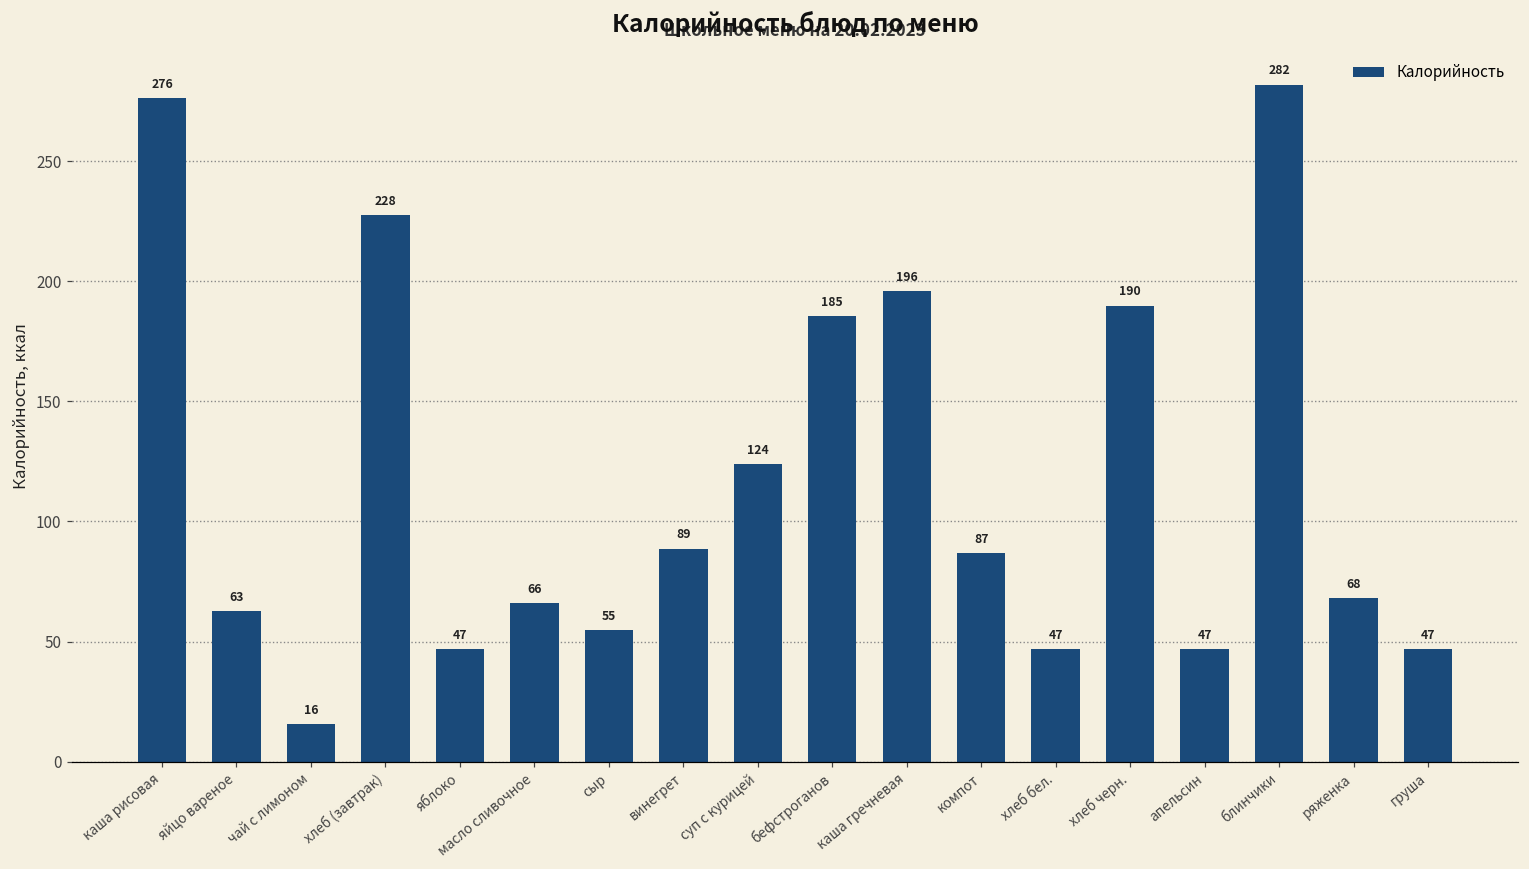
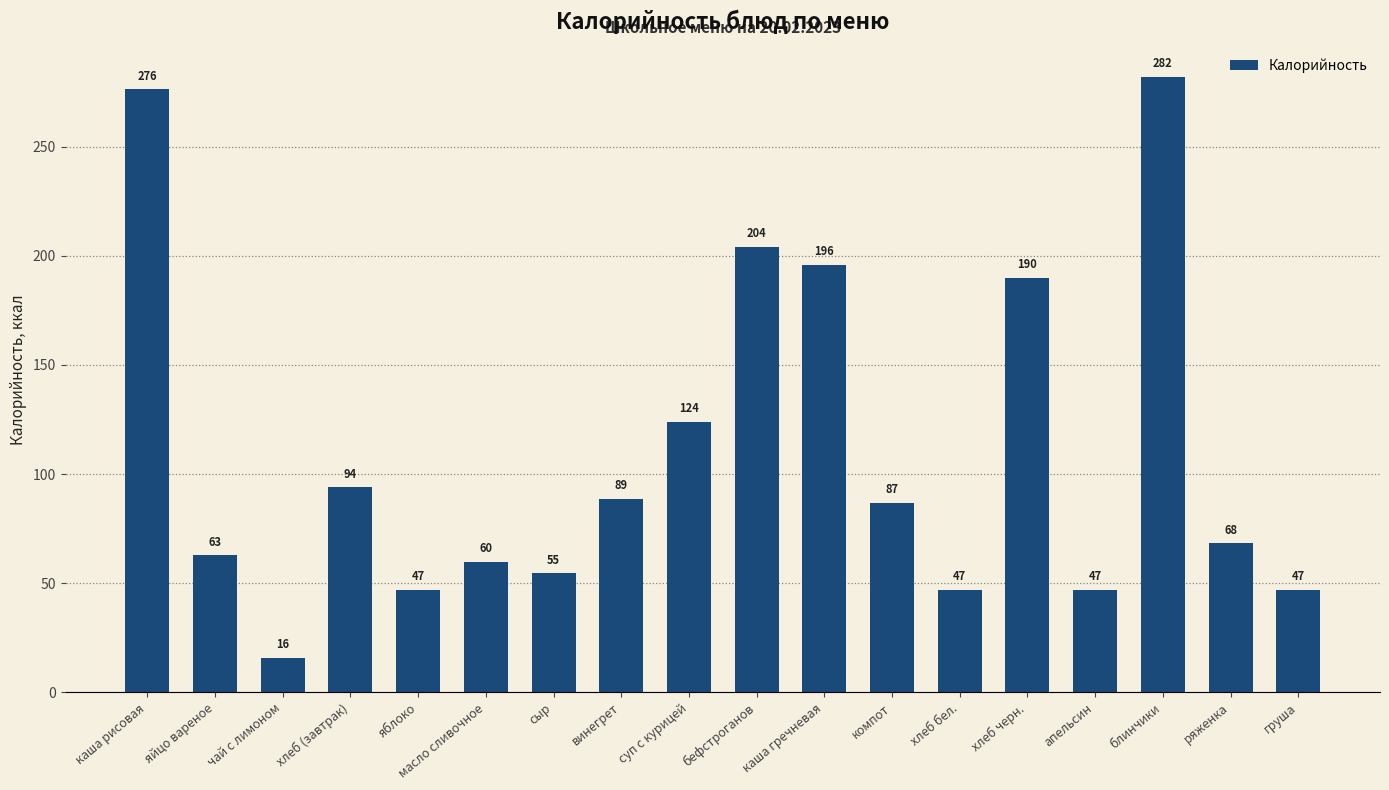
хлеб (завтрак): 228 -> 94
масло сливочное: 66 -> 60
бефстроганов: 185 -> 204
